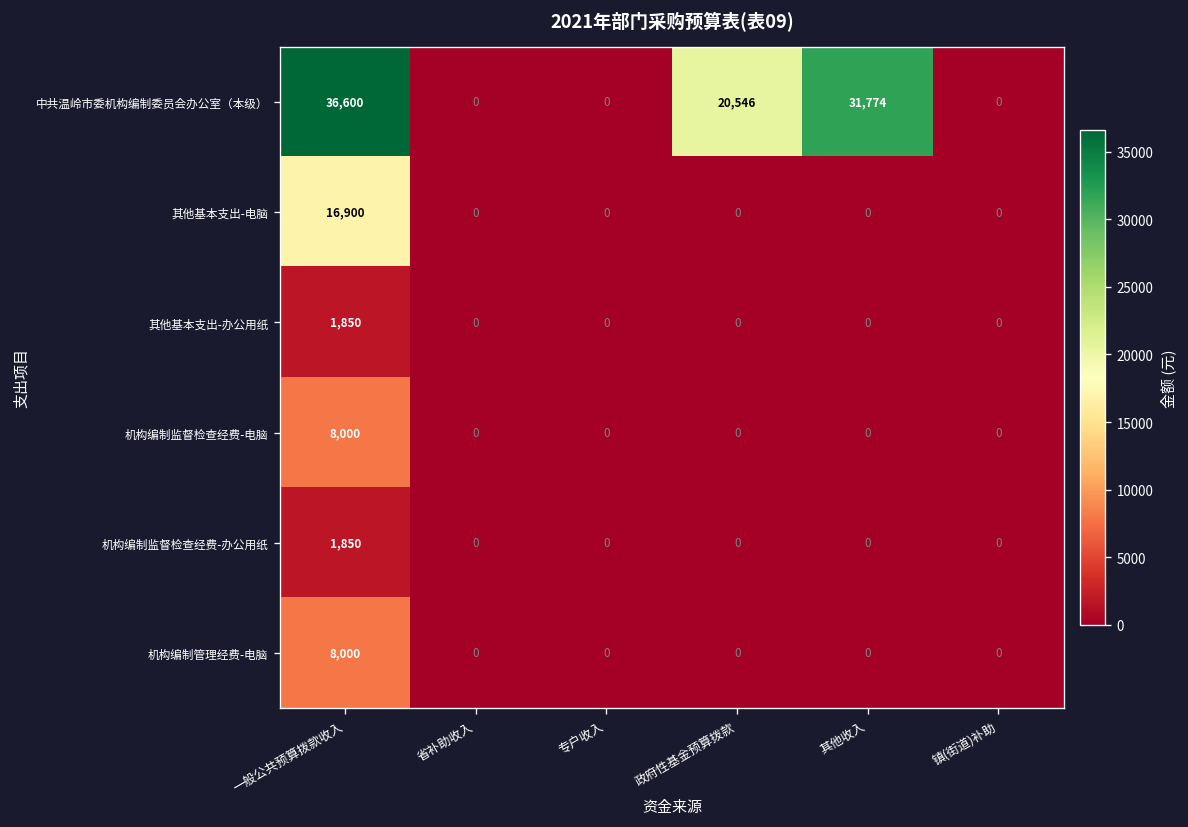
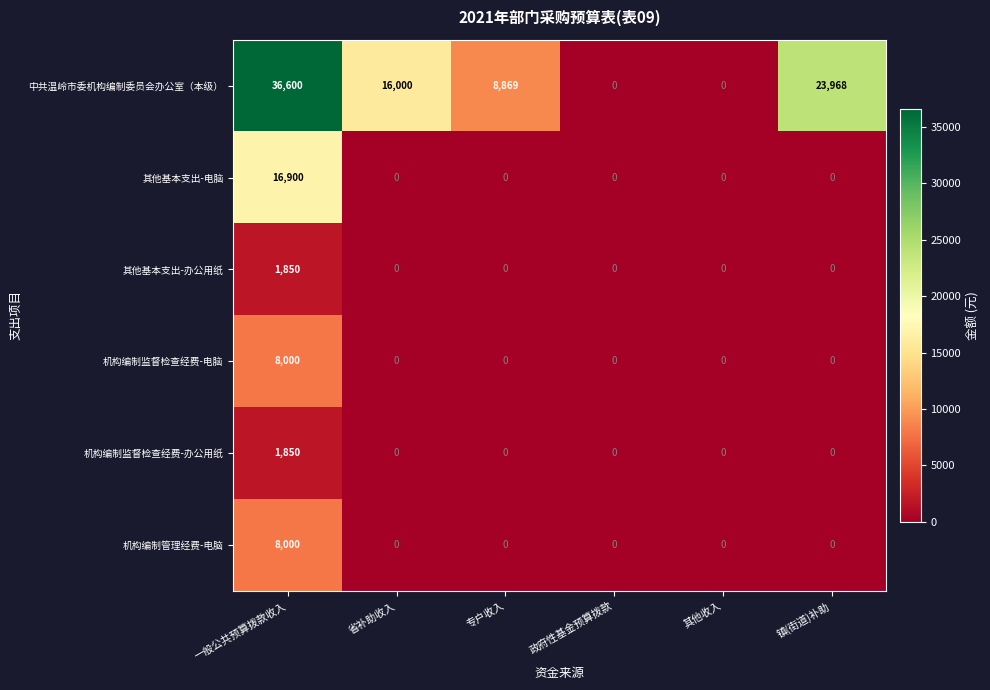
中共温岭市委机构编制委员会办公室（本级）, 省补助收入: 0 -> 16,000
中共温岭市委机构编制委员会办公室（本级）, 专户收入: 0 -> 8,869
中共温岭市委机构编制委员会办公室（本级）, 政府性基金预算拨款: 20,546 -> 0
中共温岭市委机构编制委员会办公室（本级）, 其他收入: 31,774 -> 0
中共温岭市委机构编制委员会办公室（本级）, 镇(街道)补助: 0 -> 23,968
